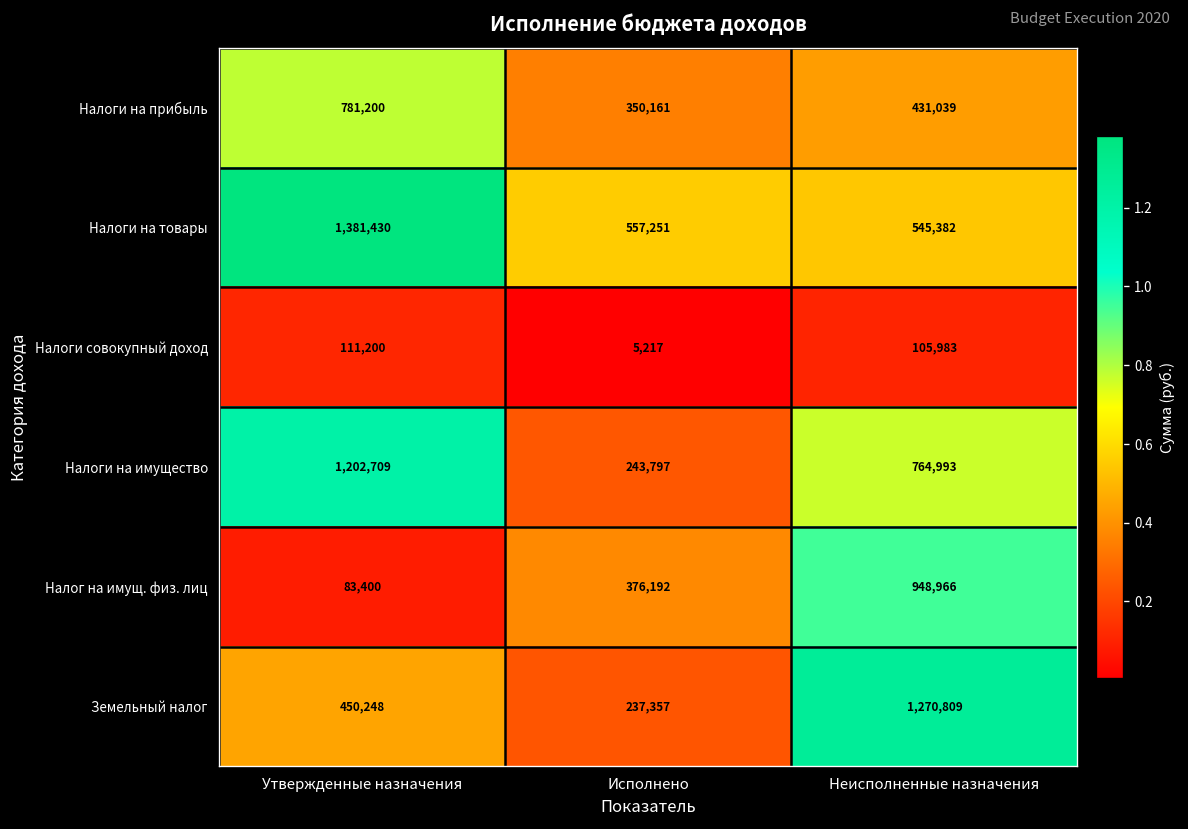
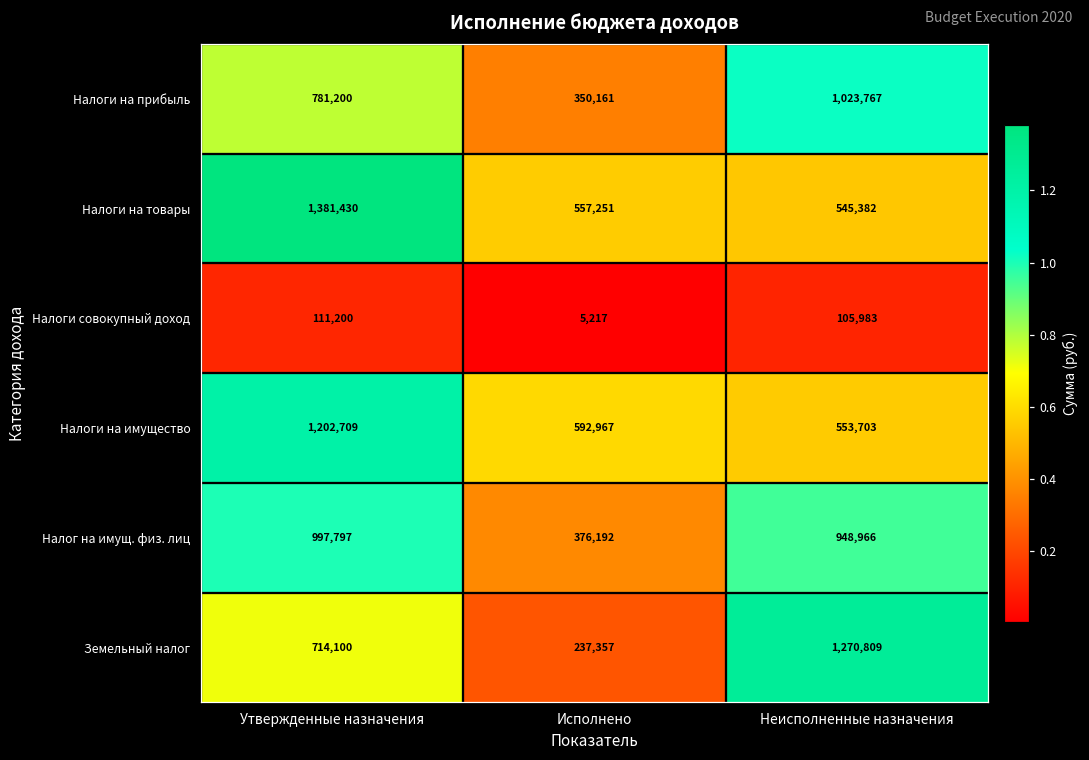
Налоги на прибыль, Неисполненные назначения: 431,039 -> 1,023,767
Налоги на имущество, Исполнено: 243,797 -> 592,967
Налоги на имущество, Неисполненные назначения: 764,993 -> 553,703
Налог на имущ. физ. лиц, Утвержденные назначения: 83,400 -> 997,797
Земельный налог, Утвержденные назначения: 450,248 -> 714,100
